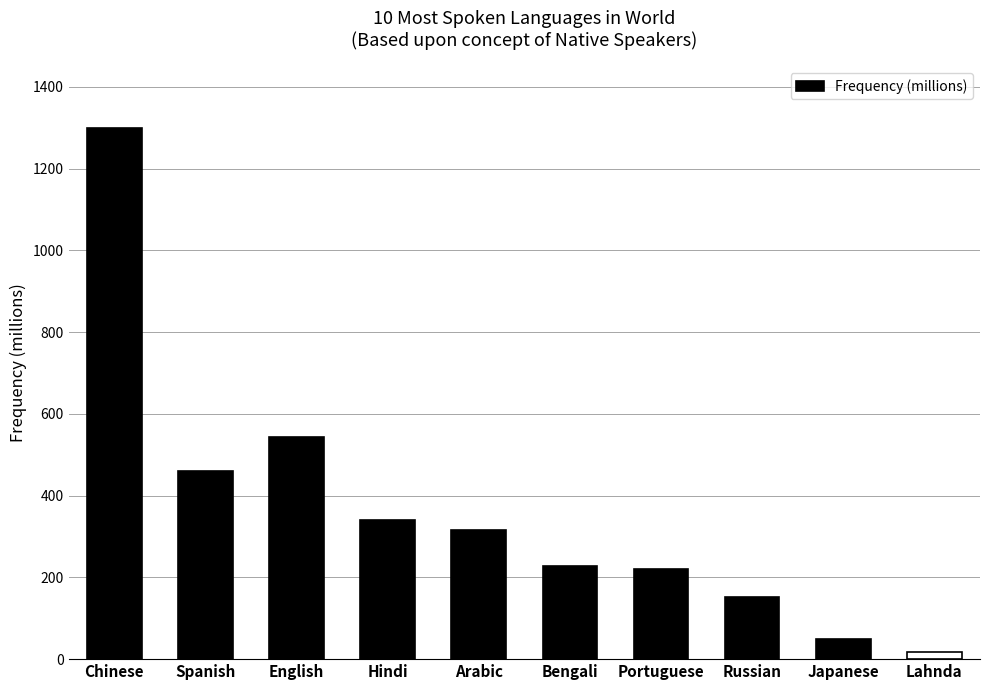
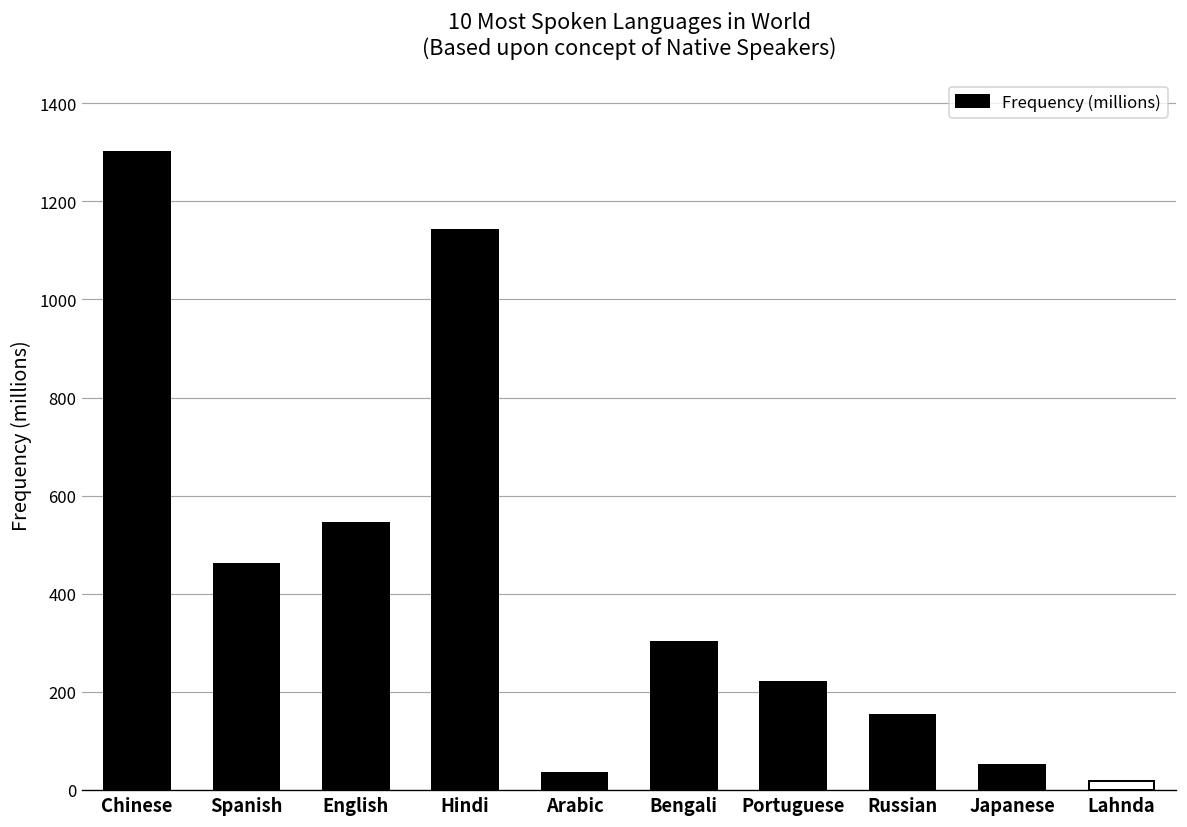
Hindi: 340 -> 1140
Arabic: 320 -> 30
Bengali: 230 -> 300
